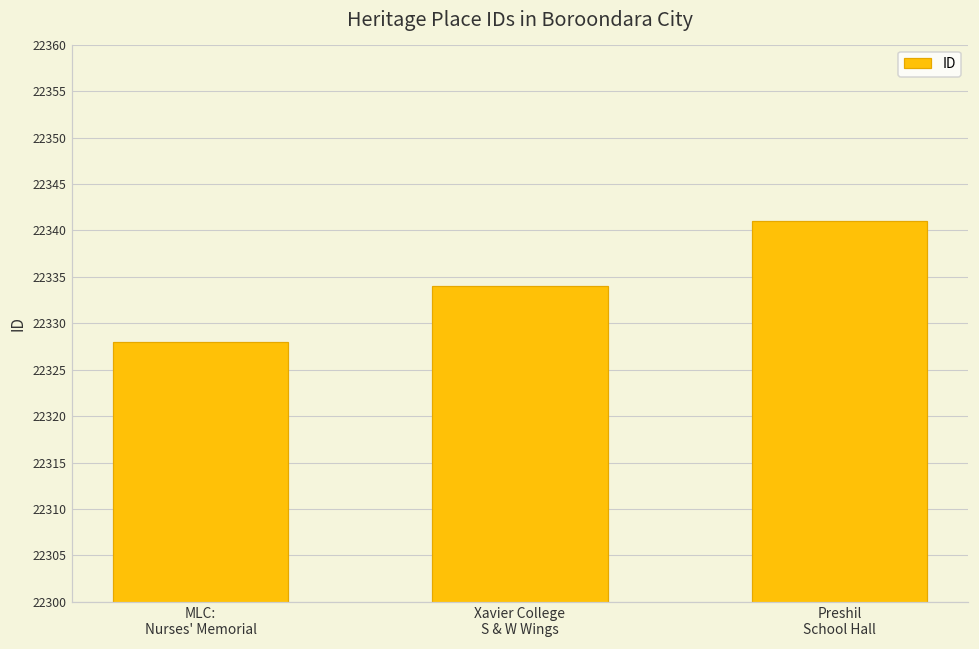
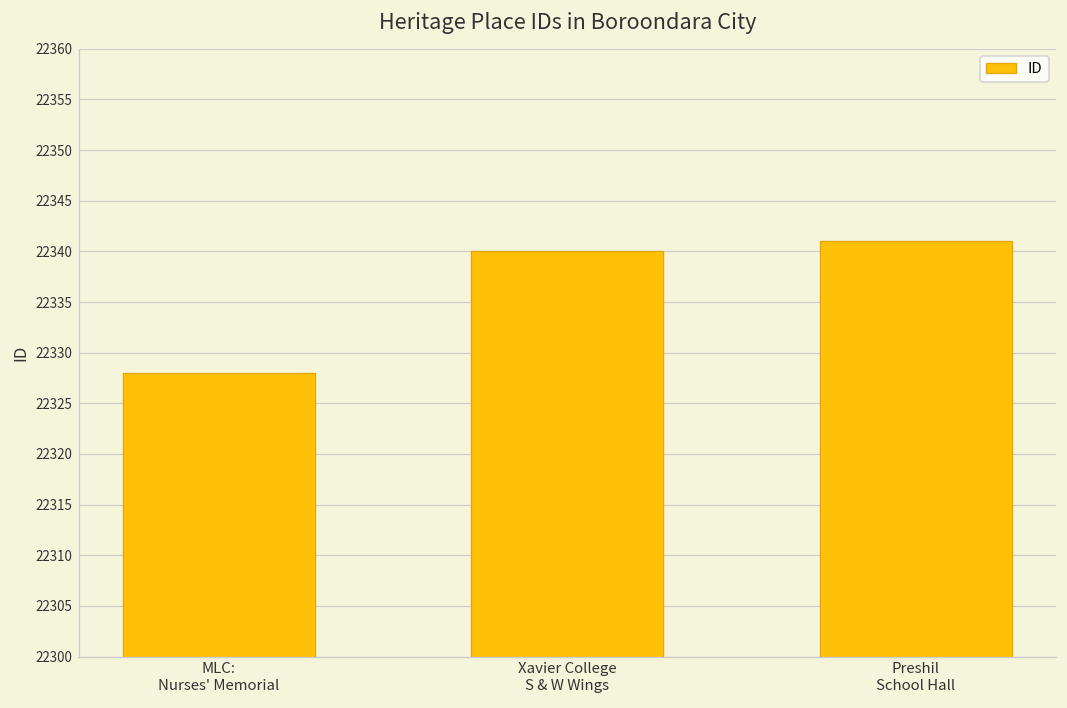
Xavier College S & W Wings: 22334 -> 22340
